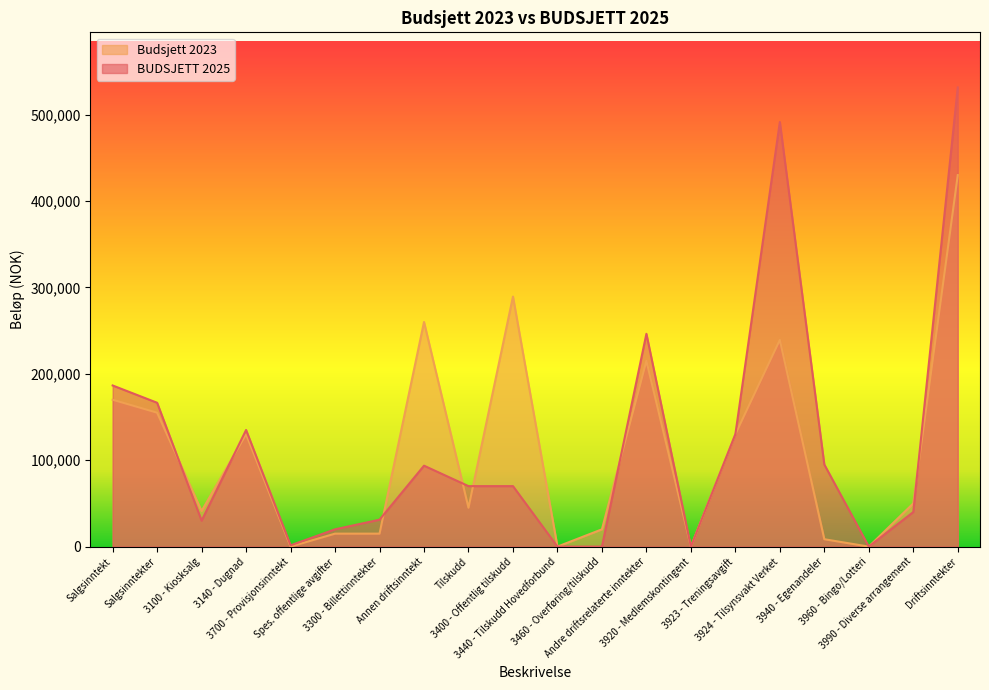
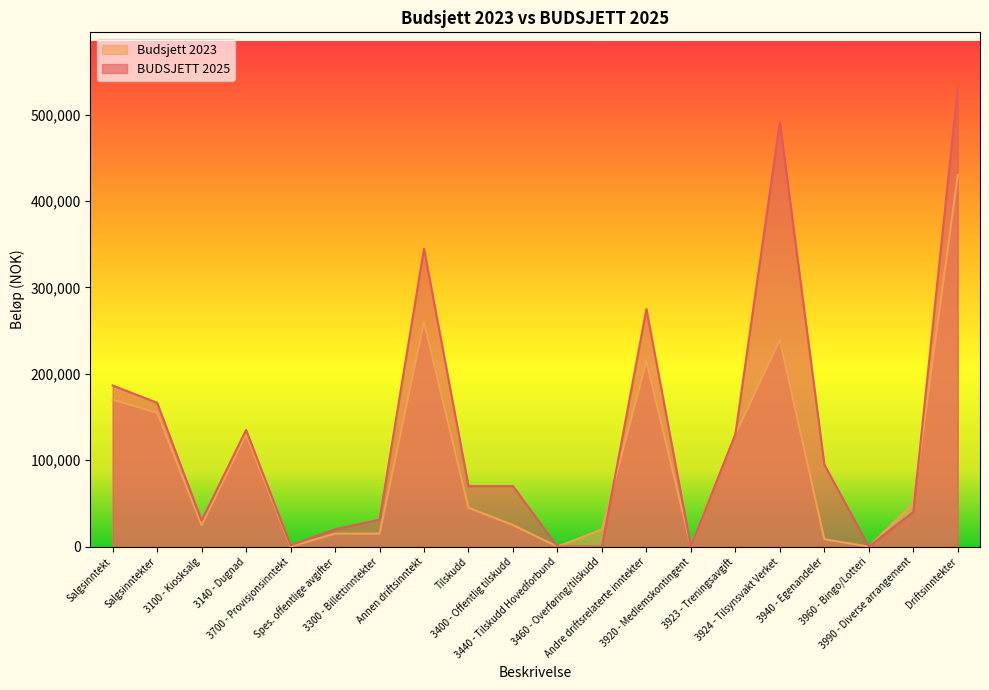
Budsjett 2023, 3100 - Kiosksalg: 40,000 -> 30,000
BUDSJETT 2025, Annen driftsinntekt: 90,000 -> 350,000
Budsjett 2023, 3400 - Offentlig tilskudd: 290,000 -> 30,000
BUDSJETT 2025, Andre driftsrelaterte inntekter: 250,000 -> 280,000
